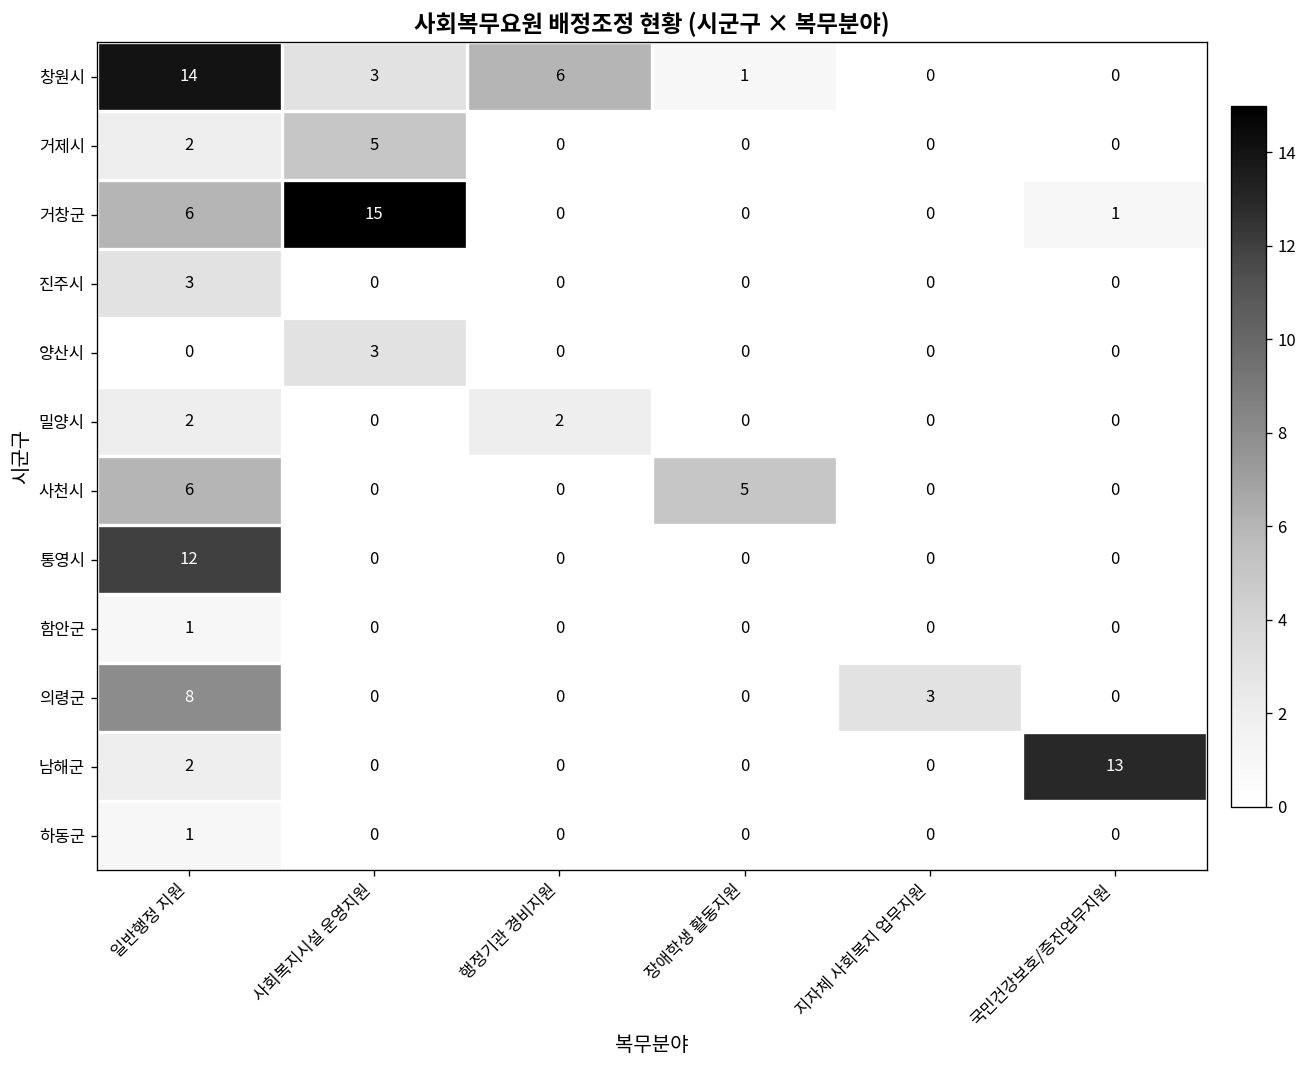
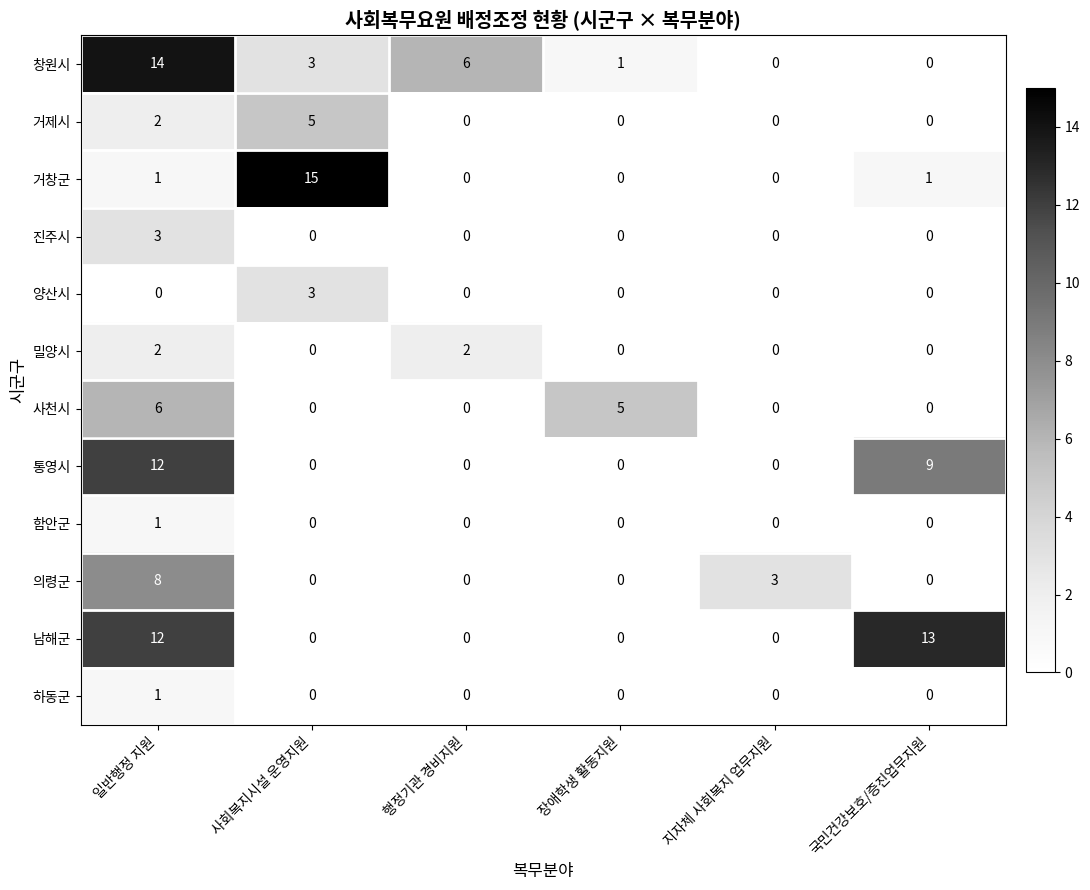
거창군, 일반행정 지원: 6 -> 1
통영시, 국민건강보호/증진업무지원: 0 -> 9
남해군, 일반행정 지원: 2 -> 12
